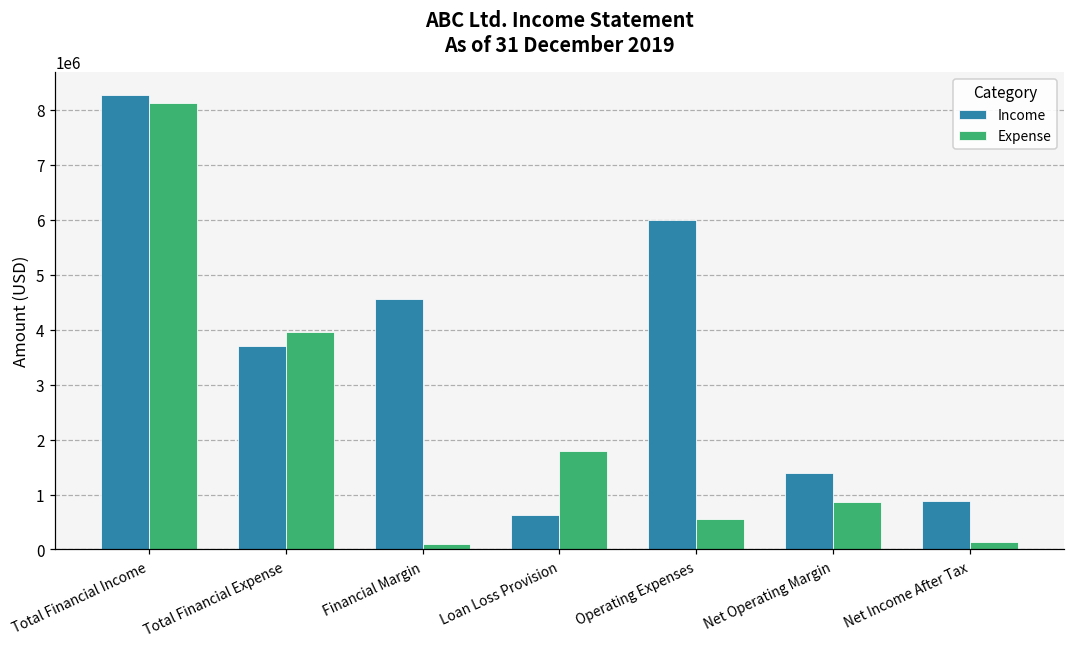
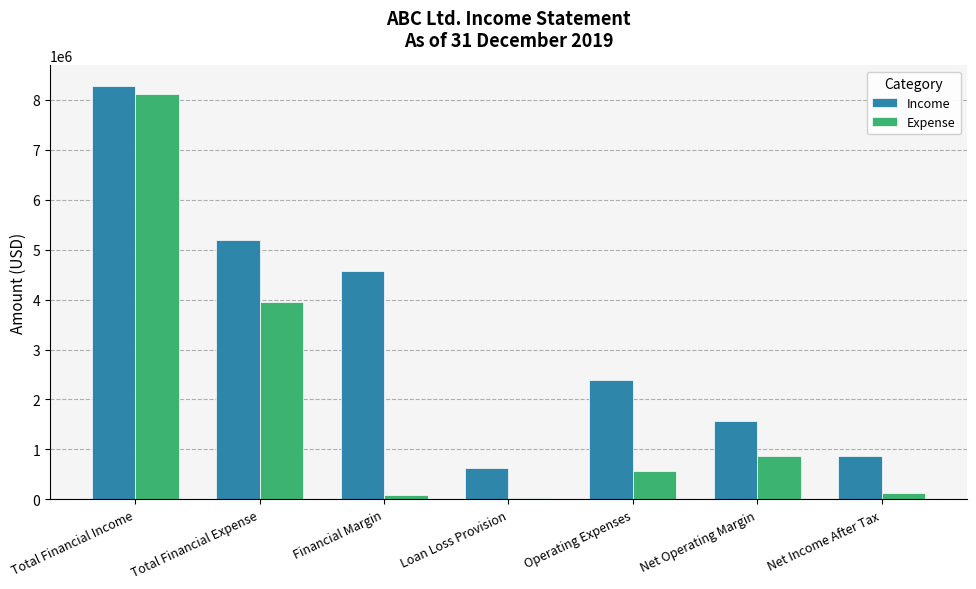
Income, Total Financial Expense: 3700000 -> 5200000
Expense, Loan Loss Provision: 1800000 -> 0
Income, Operating Expenses: 6000000 -> 2400000
Income, Net Operating Margin: 1400000 -> 1600000
